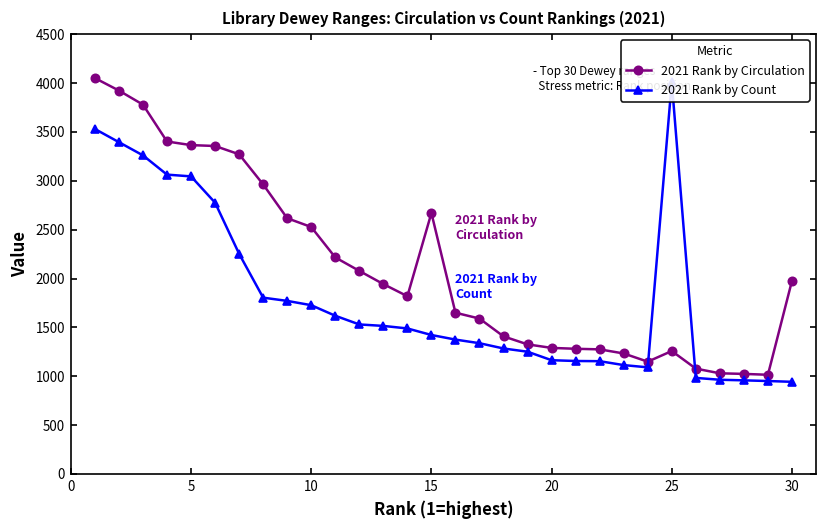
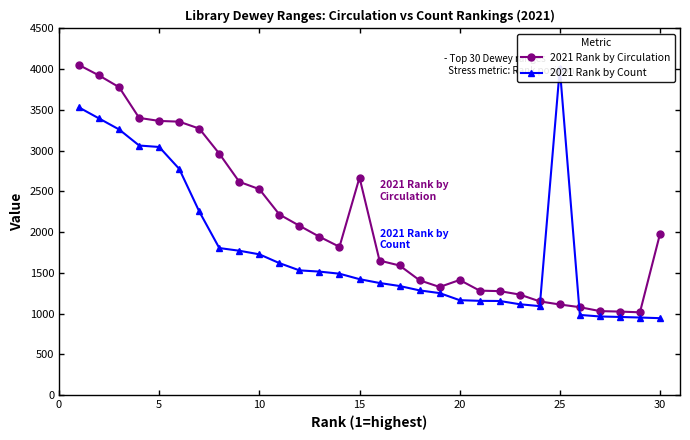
2021 Rank by Circulation, 20: 1300 -> 1400
2021 Rank by Circulation, 25: 1300 -> 1100
